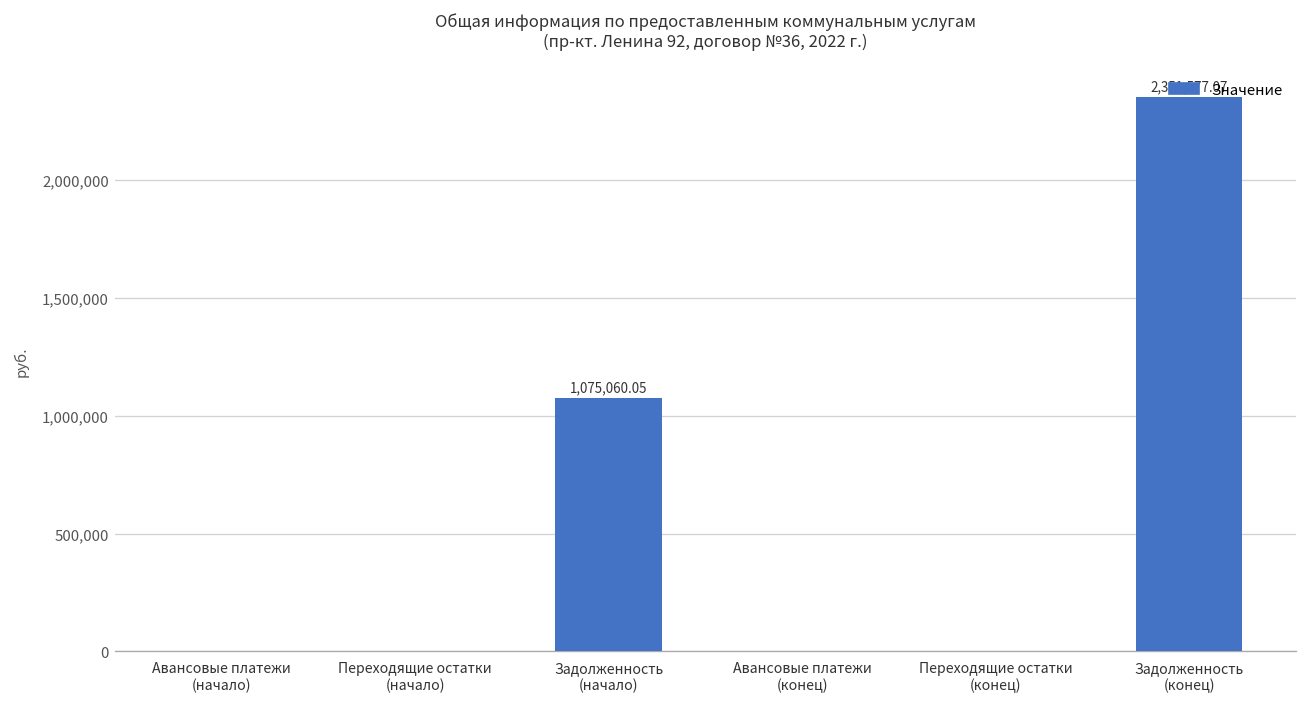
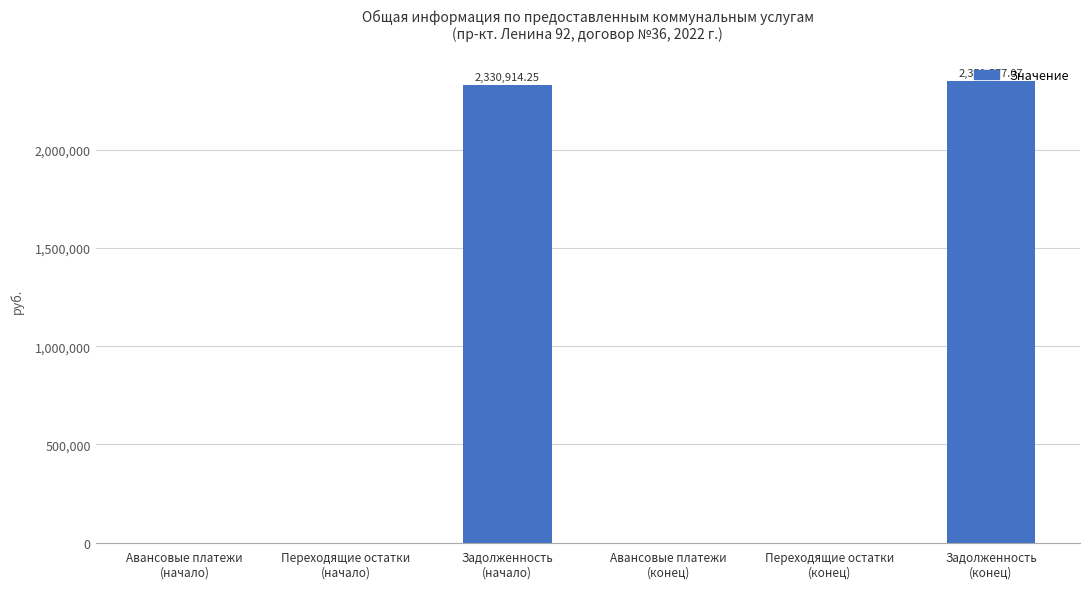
Задолженность (начало): 1,075,060.05 -> 2,330,914.25
